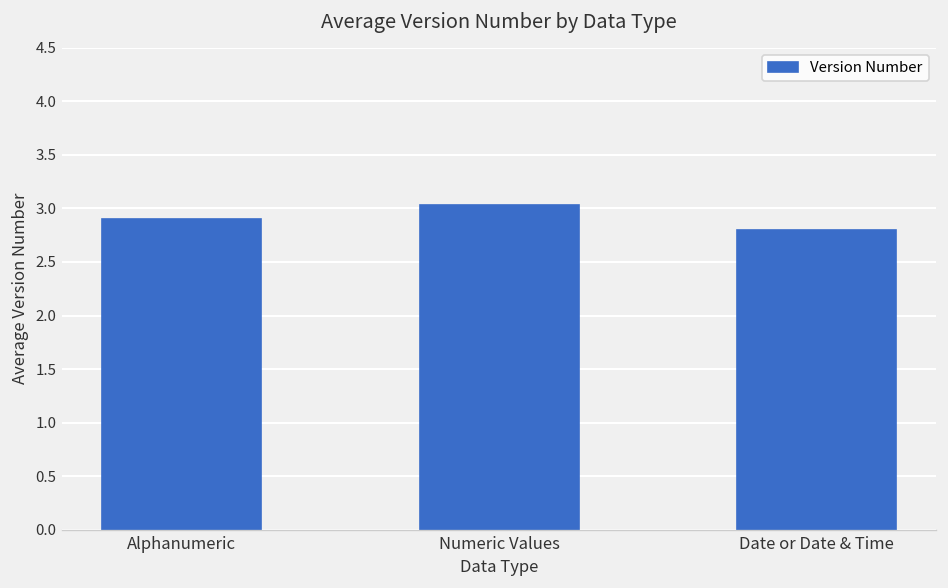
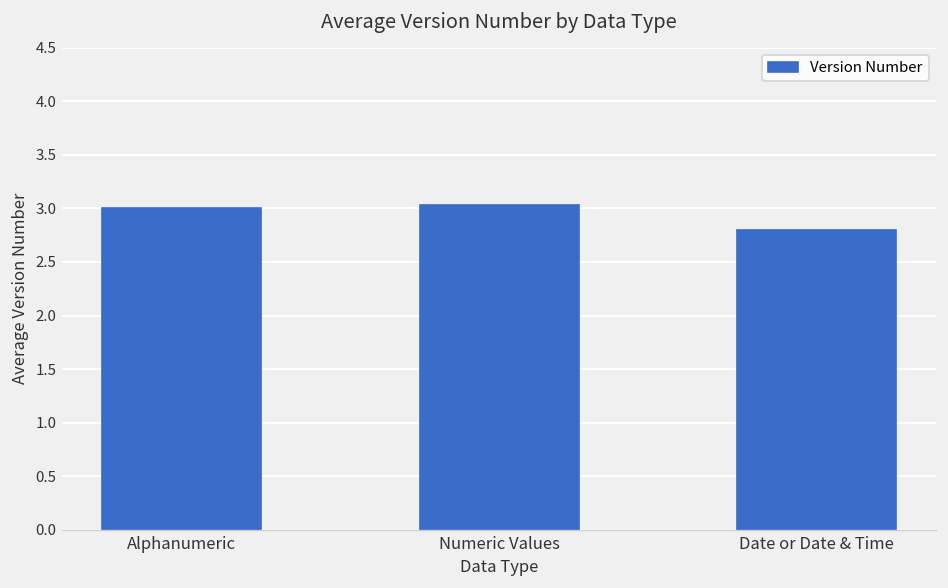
Alphanumeric: 2.9 -> 3.0
